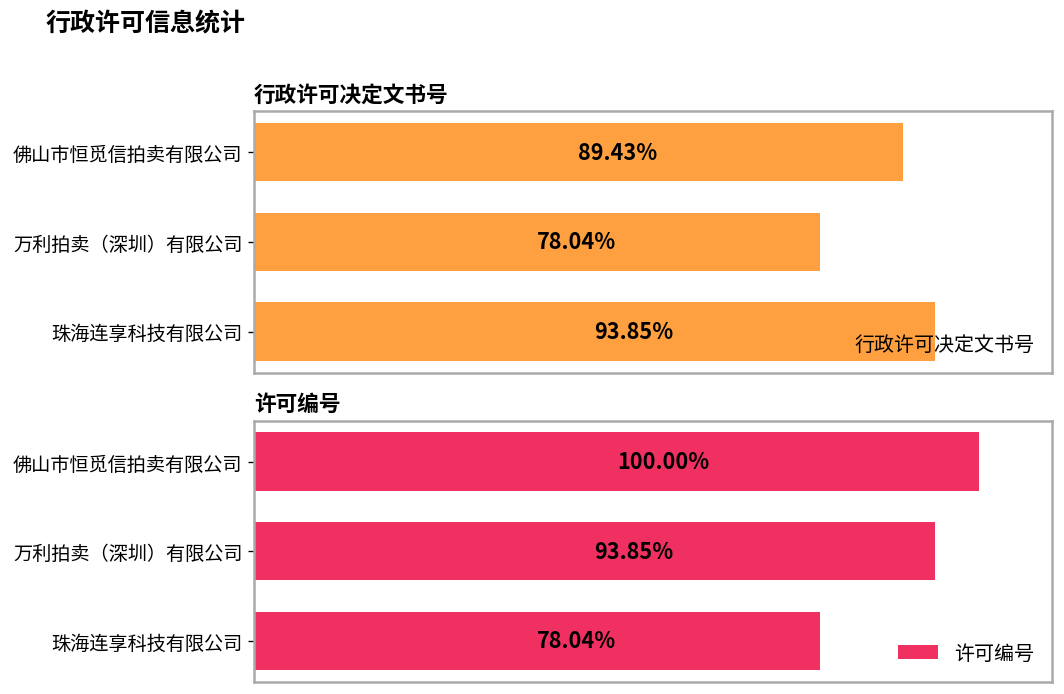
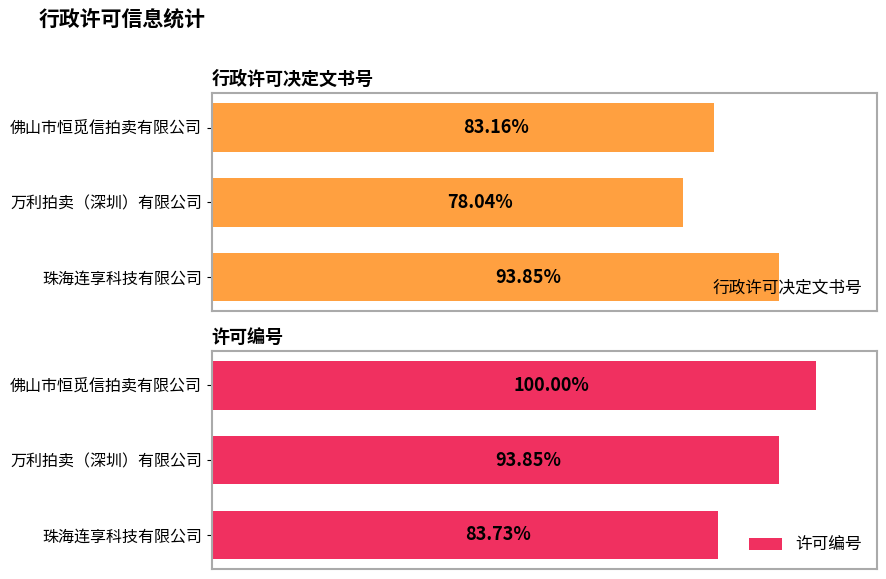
行政许可决定文书号, 佛山市恒觅信拍卖有限公司: 89.43% -> 83.16%
许可编号, 珠海连享科技有限公司: 78.04% -> 83.73%
